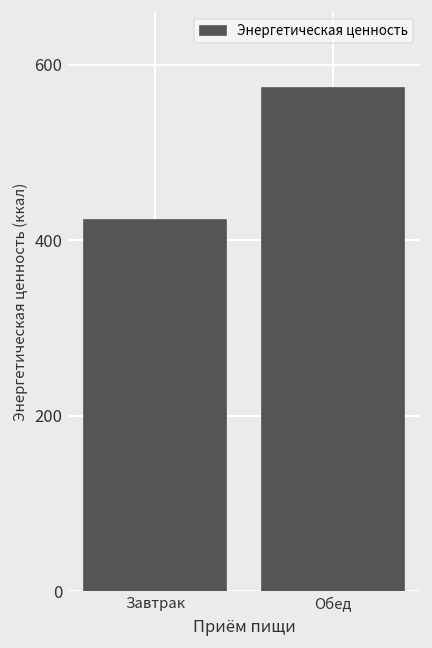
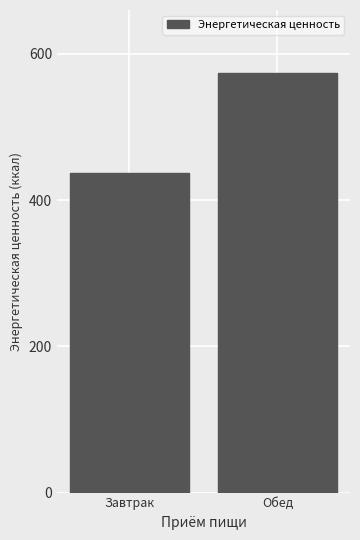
Завтрак: 420 -> 440
